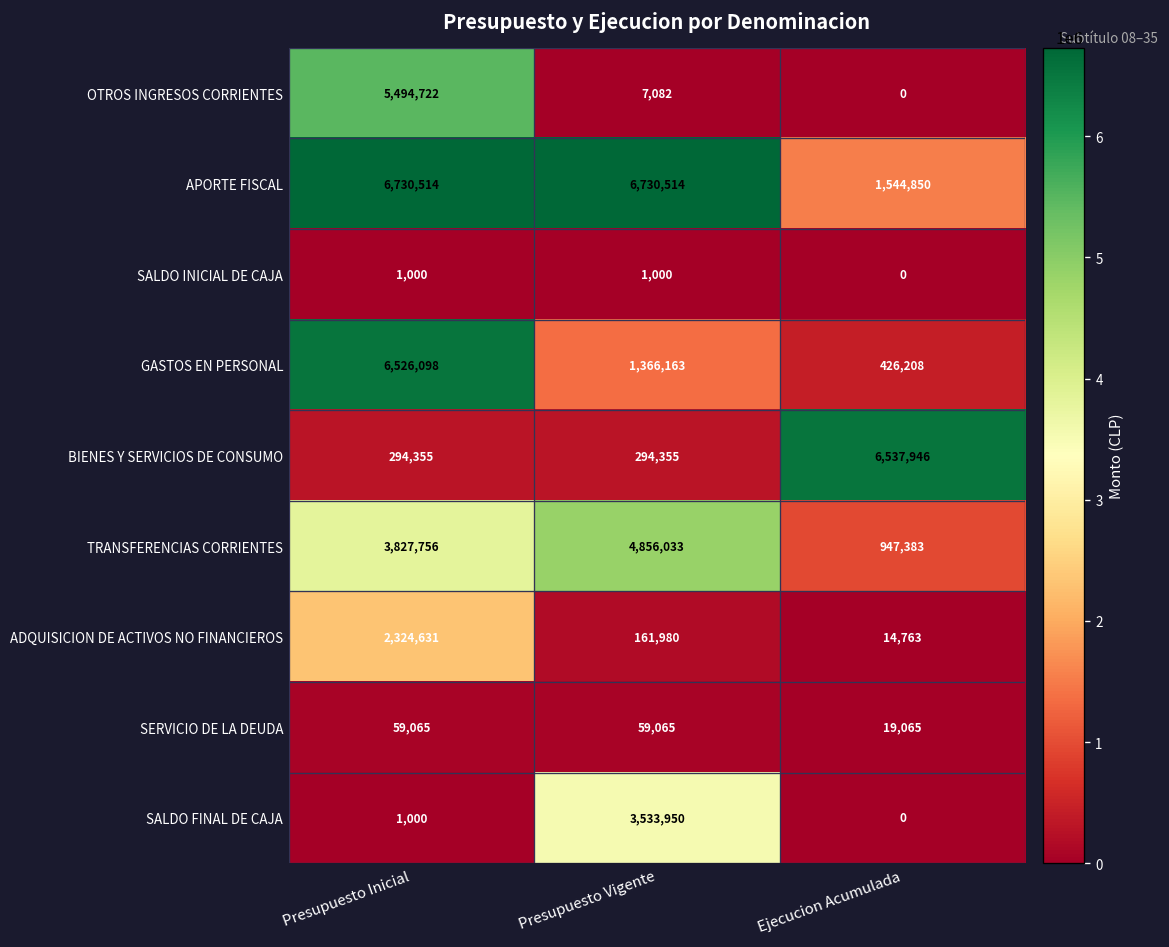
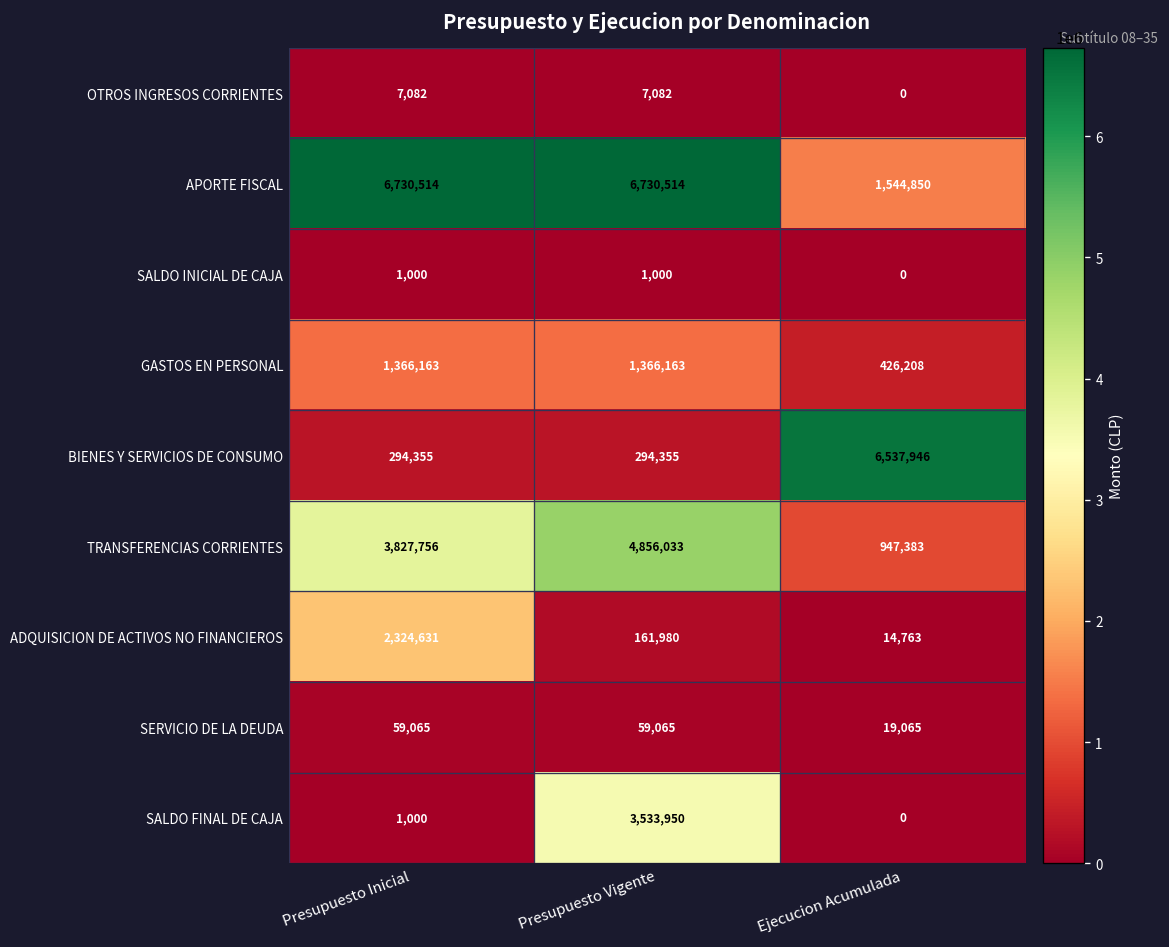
OTROS INGRESOS CORRIENTES, Presupuesto Inicial: 5,494,722 -> 7,082
GASTOS EN PERSONAL, Presupuesto Inicial: 6,526,098 -> 1,366,163
